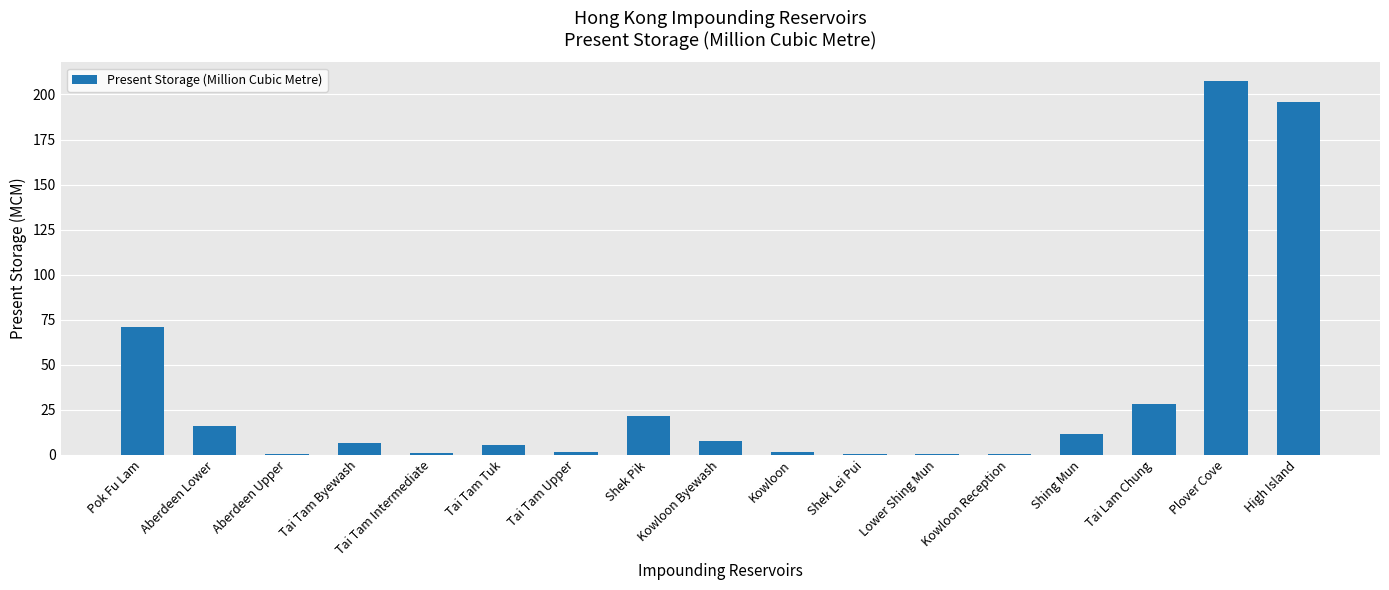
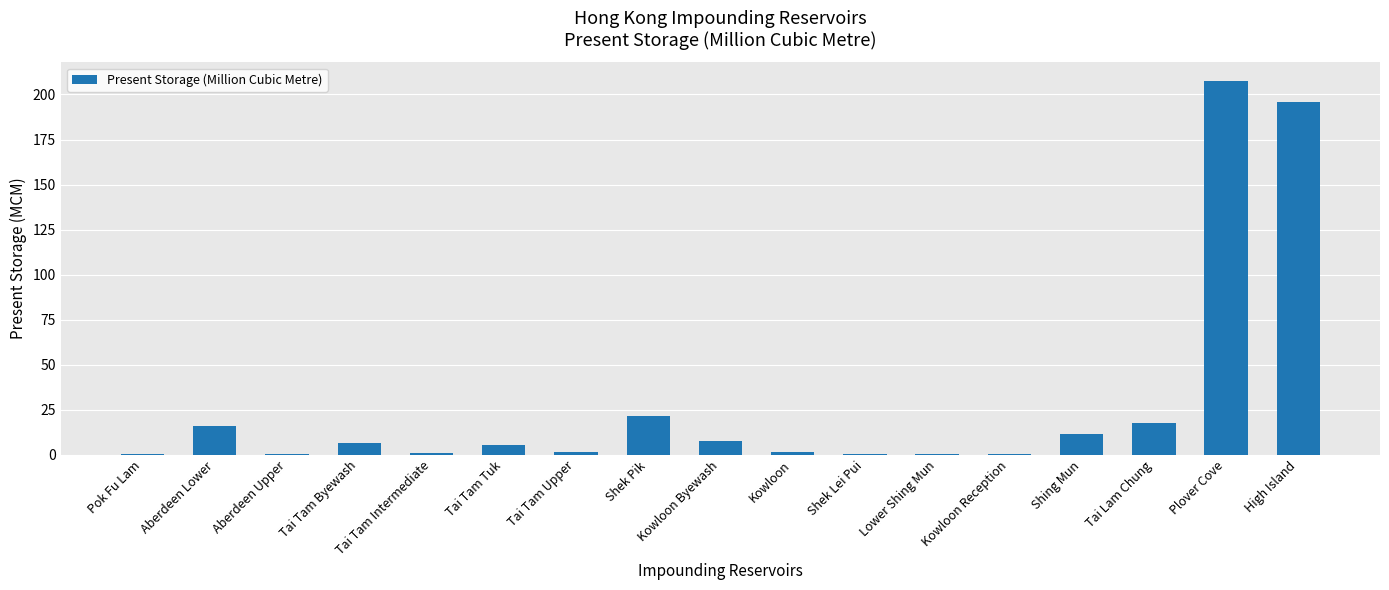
Pok Fu Lam: 71 -> 0
Tai Lam Chung: 28 -> 18
